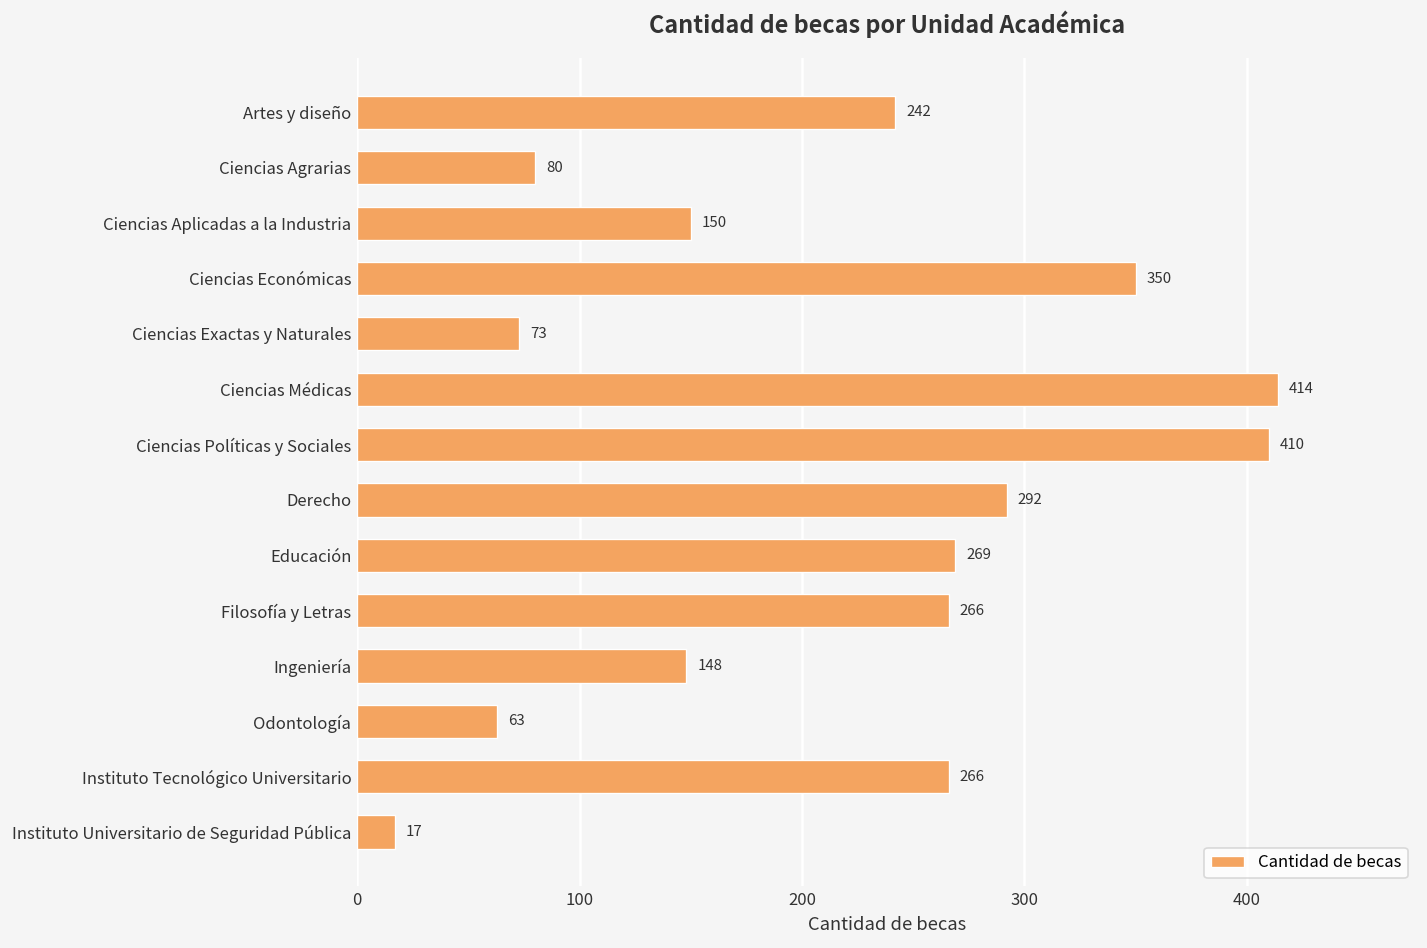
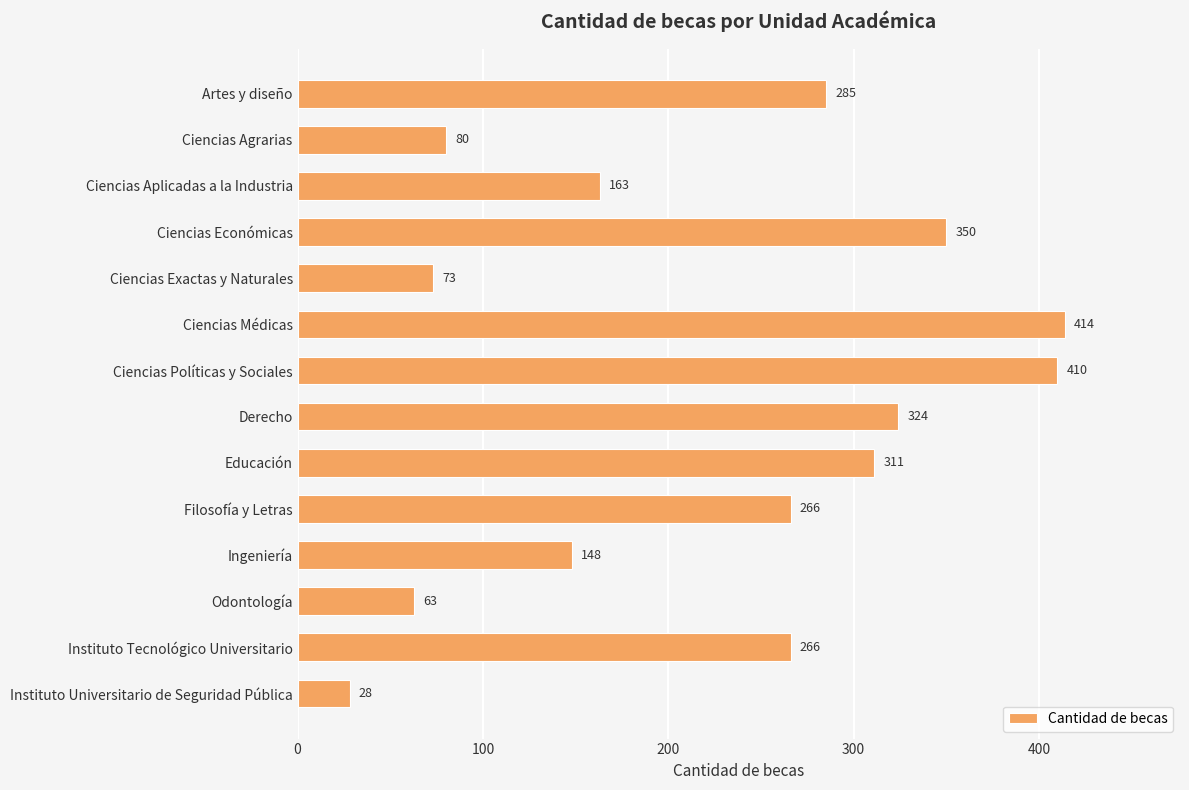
Artes y diseño: 242 -> 285
Ciencias Aplicadas a la Industria: 150 -> 163
Derecho: 292 -> 324
Educación: 269 -> 311
Instituto Universitario de Seguridad Pública: 17 -> 28
